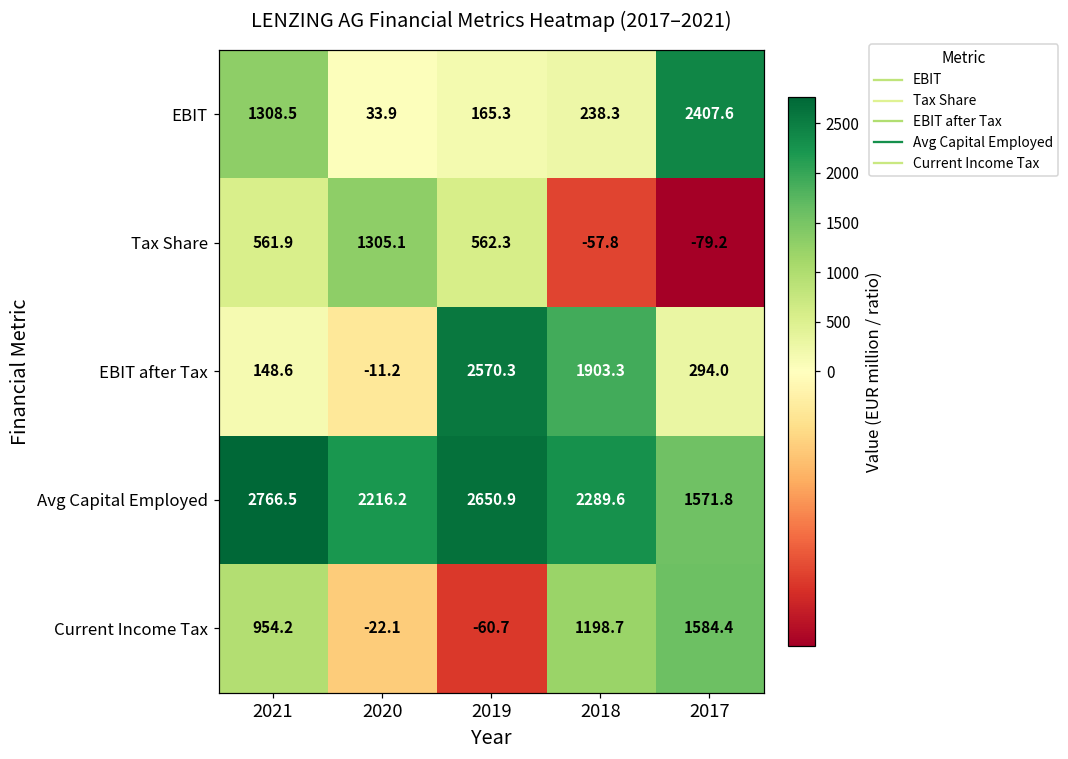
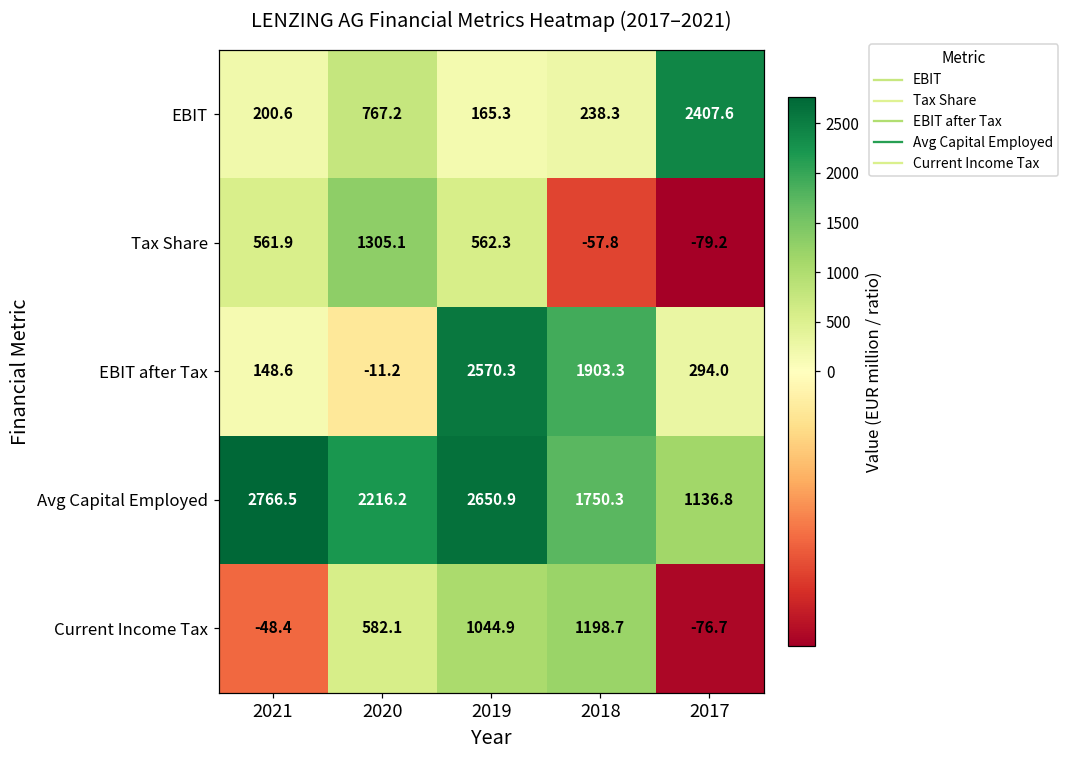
EBIT, 2021: 1308.5 -> 200.6
EBIT, 2020: 33.9 -> 767.2
Avg Capital Employed, 2018: 2289.6 -> 1750.3
Avg Capital Employed, 2017: 1571.8 -> 1136.8
Current Income Tax, 2021: 954.2 -> -48.4
Current Income Tax, 2020: -22.1 -> 582.1
Current Income Tax, 2019: -60.7 -> 1044.9
Current Income Tax, 2017: 1584.4 -> -76.7
